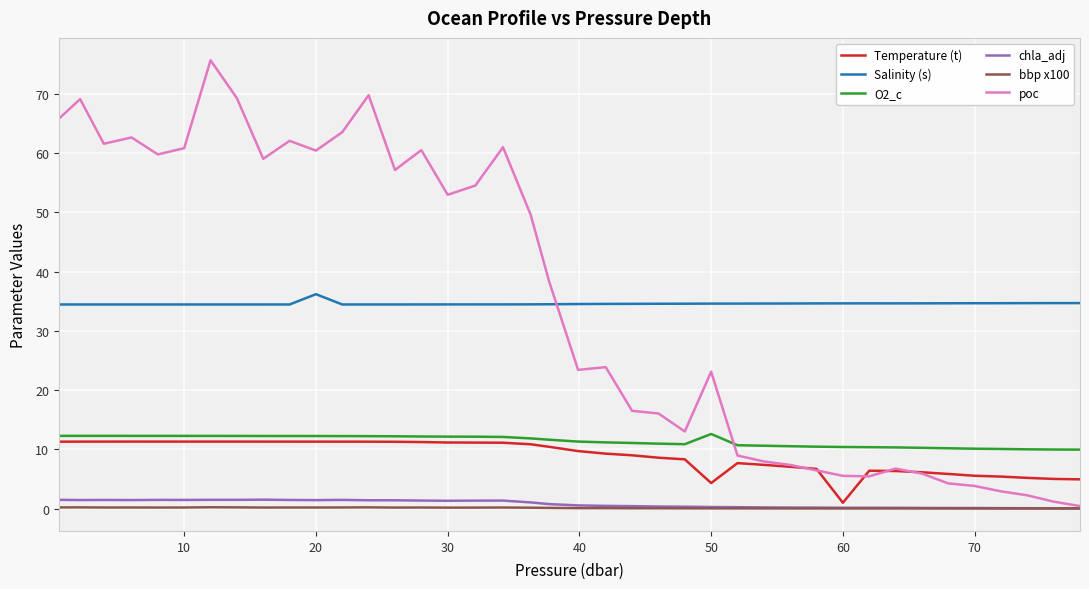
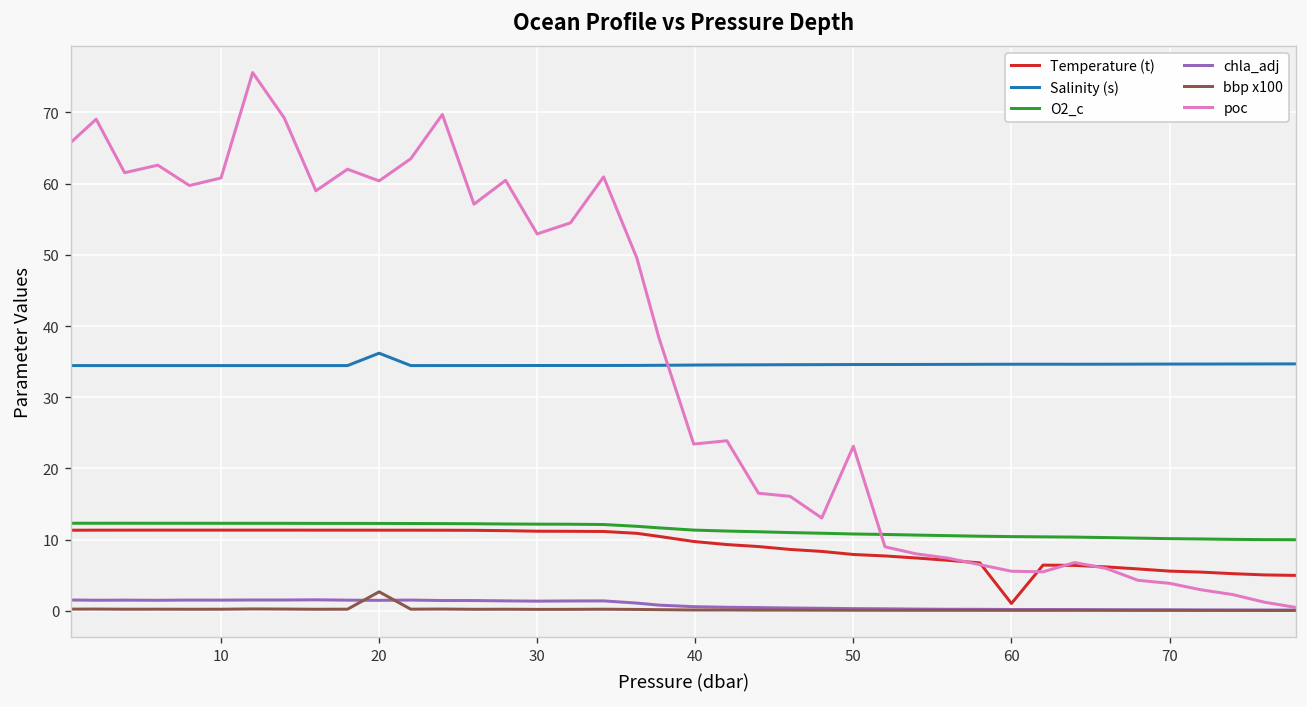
bbp x100, 20: 0 -> 3
Temperature (t), 50: 4 -> 8
O2_c, 50: 13 -> 11
